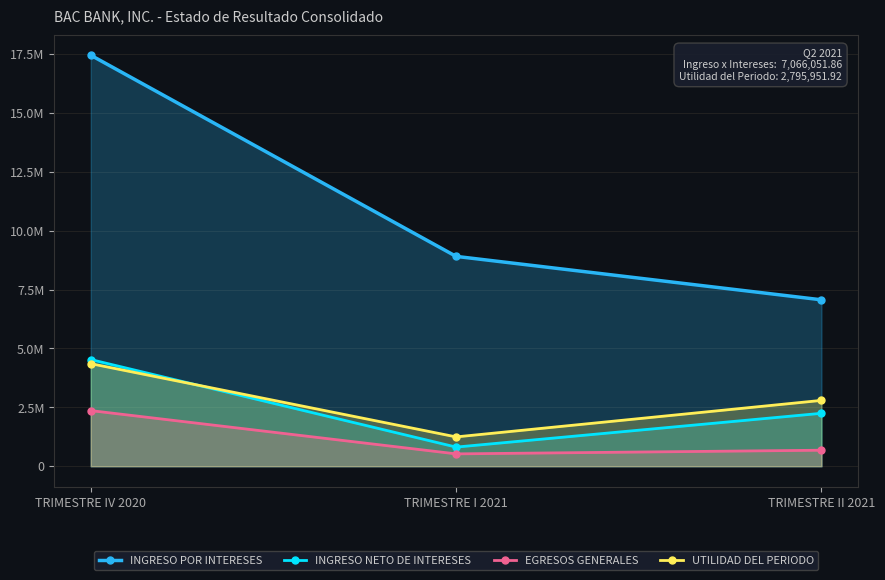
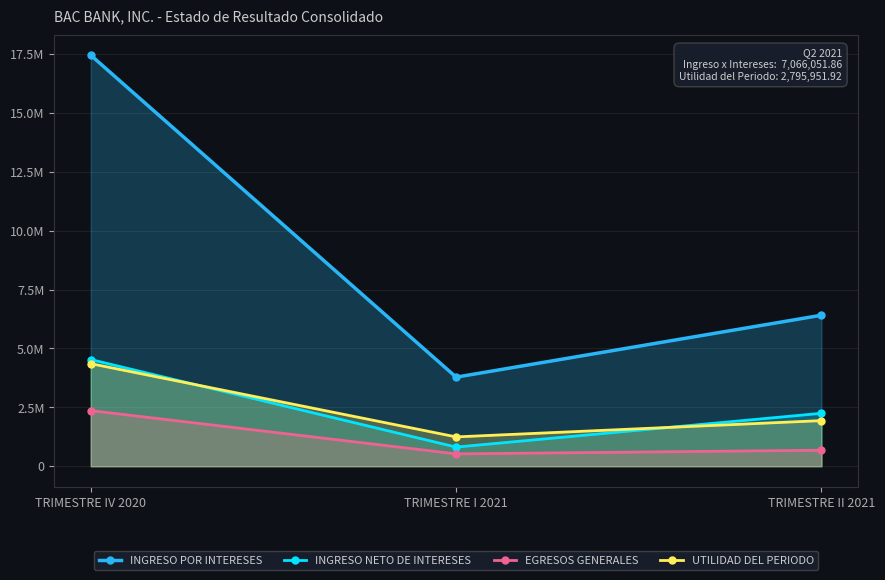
INGRESO POR INTERESES, TRIMESTRE I 2021: 8900000 -> 3800000
INGRESO POR INTERESES, TRIMESTRE II 2021: 7100000 -> 6400000
UTILIDAD DEL PERIODO, TRIMESTRE II 2021: 2800000 -> 1900000
